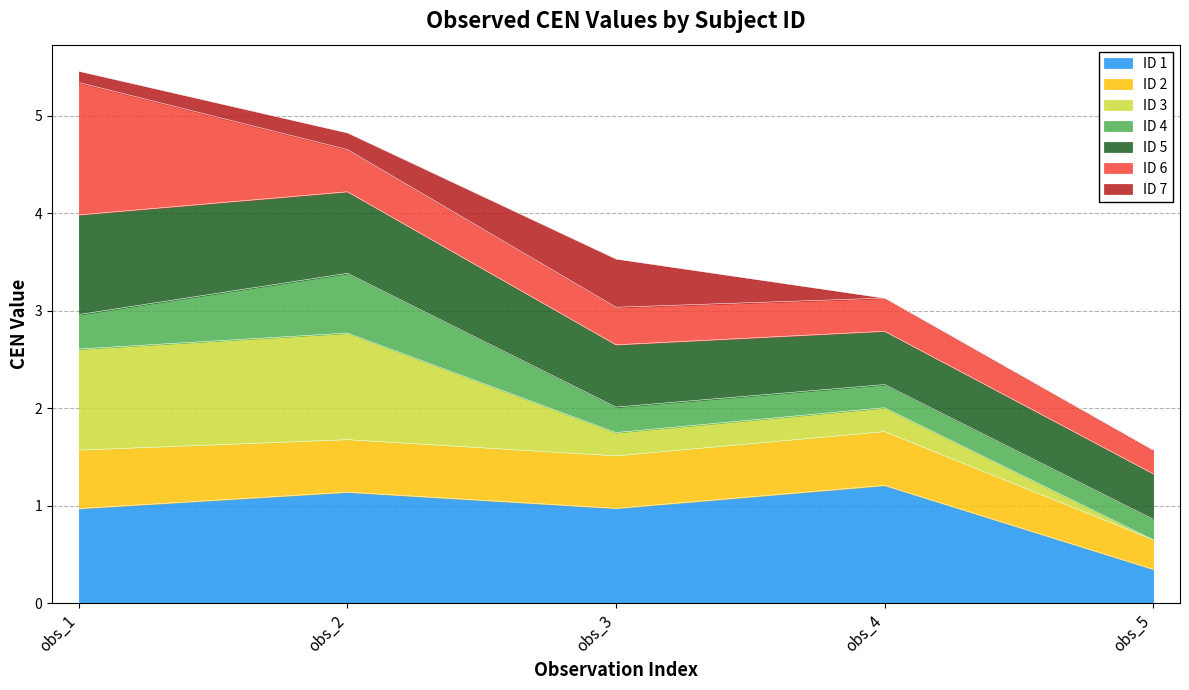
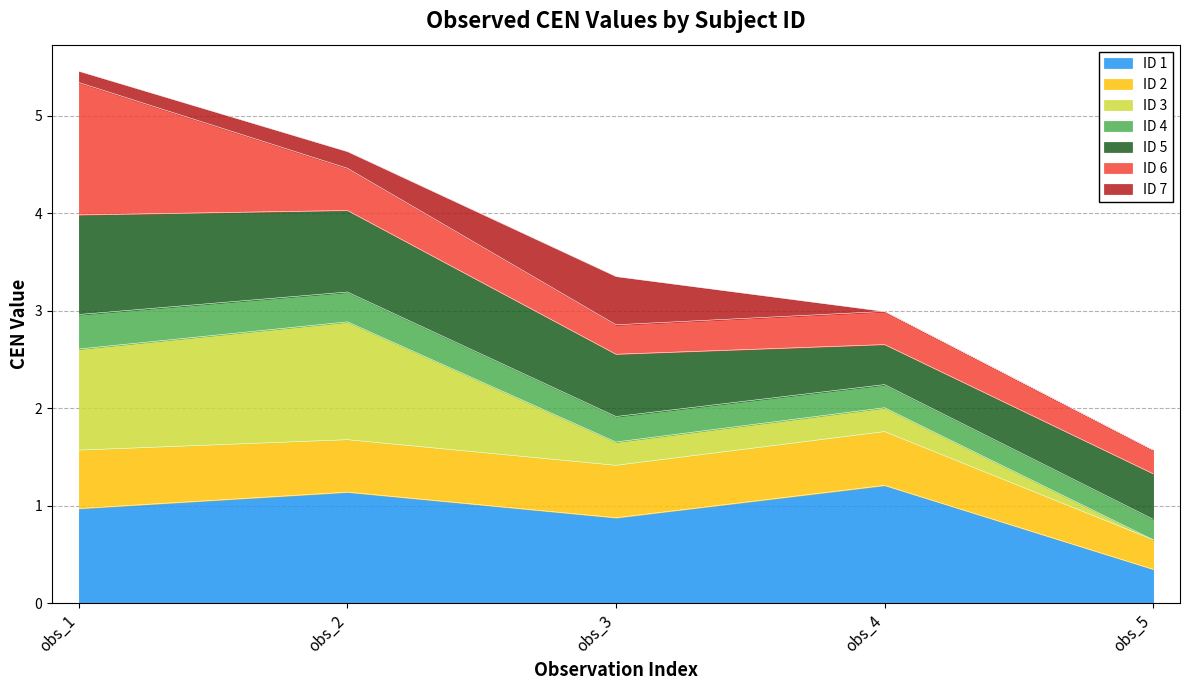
ID 3, obs_2: 1.1 -> 1.2
ID 4, obs_2: 0.6 -> 0.3
ID 1, obs_3: 1.0 -> 0.9
ID 6, obs_3: 0.4 -> 0.3
ID 5, obs_4: 0.5 -> 0.4
